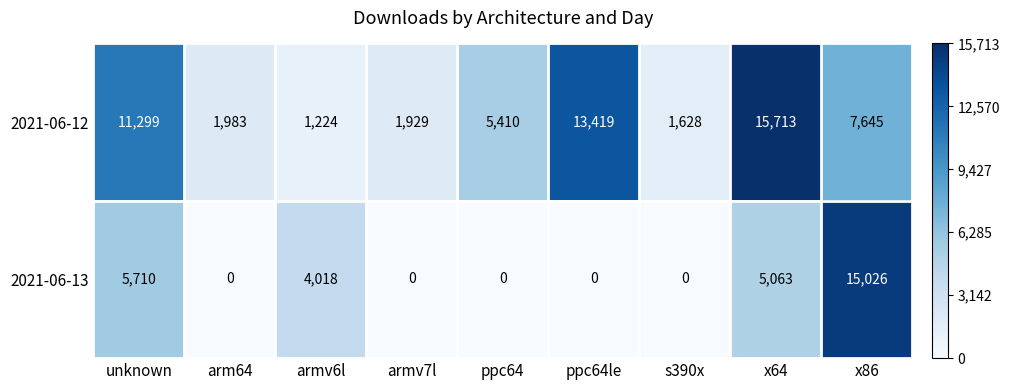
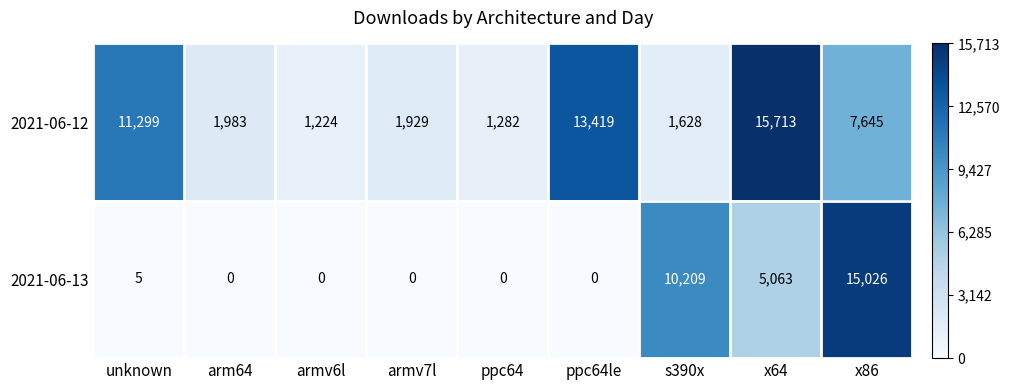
2021-06-12, ppc64: 5,410 -> 1,282
2021-06-13, unknown: 5,710 -> 5
2021-06-13, armv6l: 4,018 -> 0
2021-06-13, s390x: 0 -> 10,209
